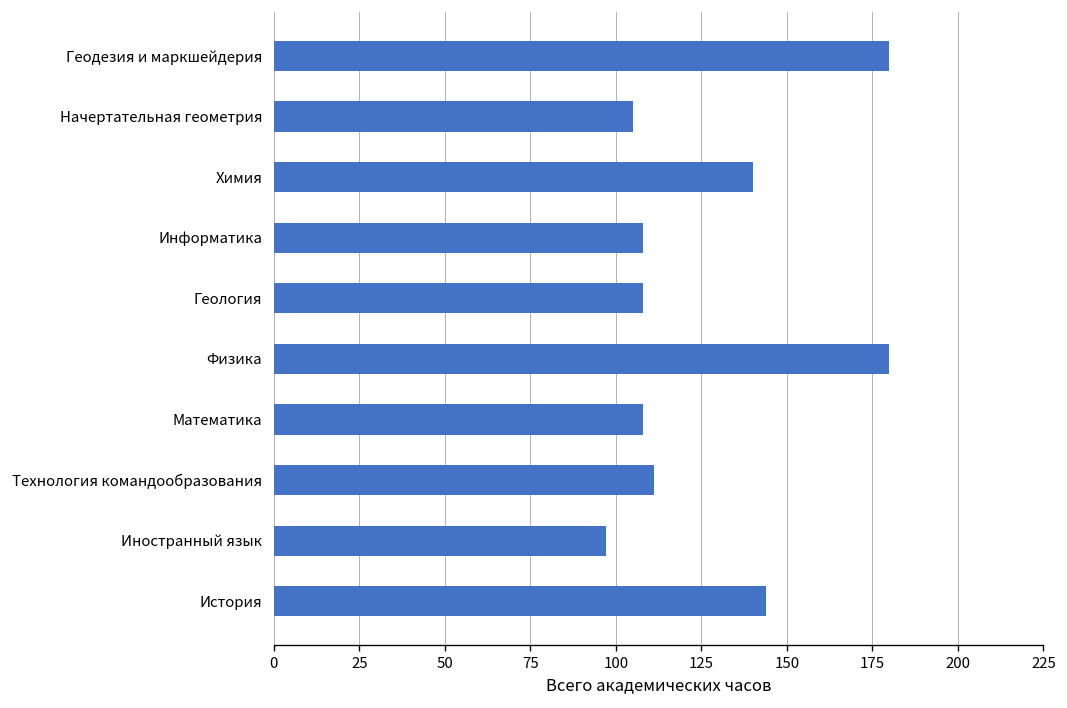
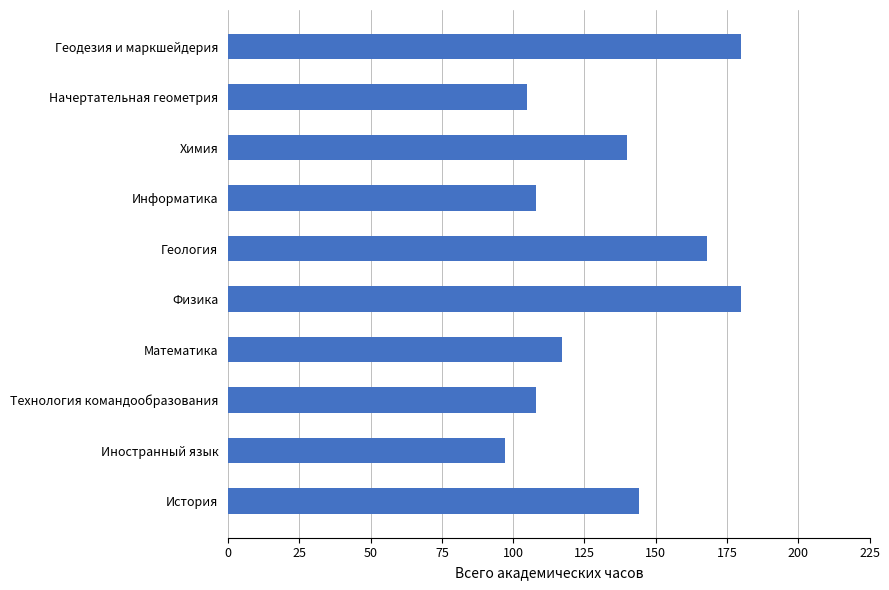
Геология: 108 -> 168
Математика: 108 -> 117
Технология командообразования: 111 -> 108
